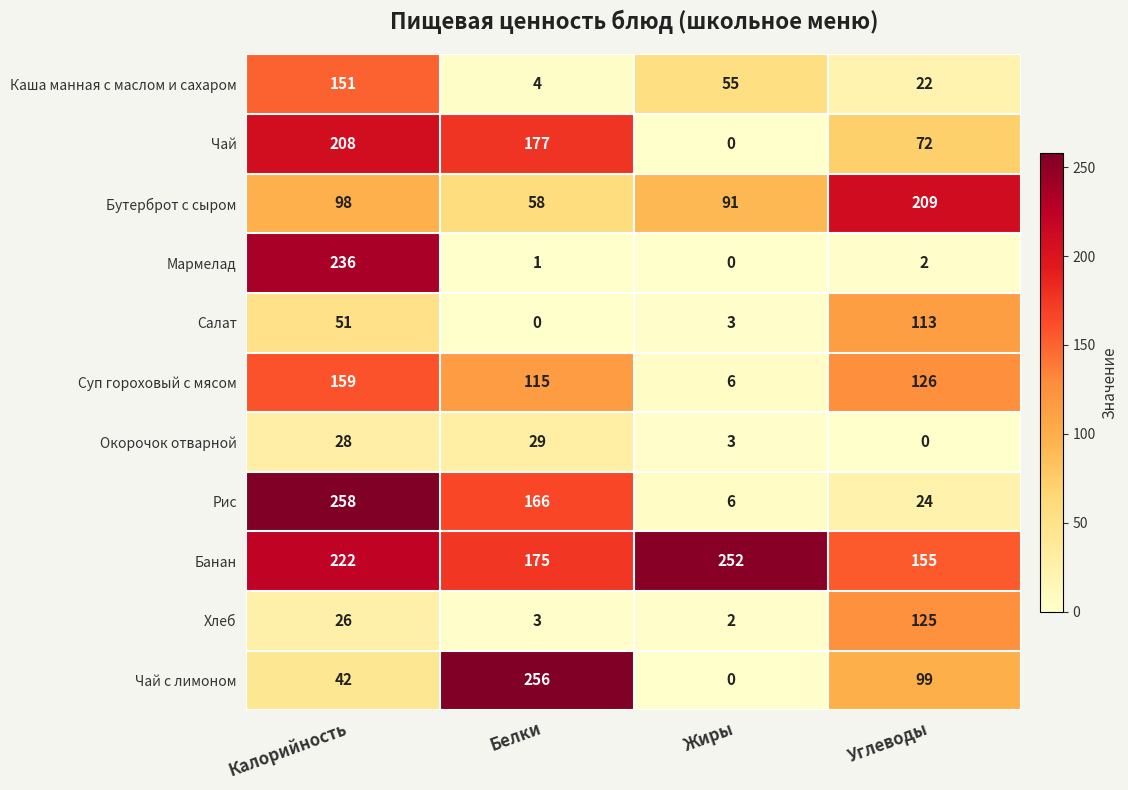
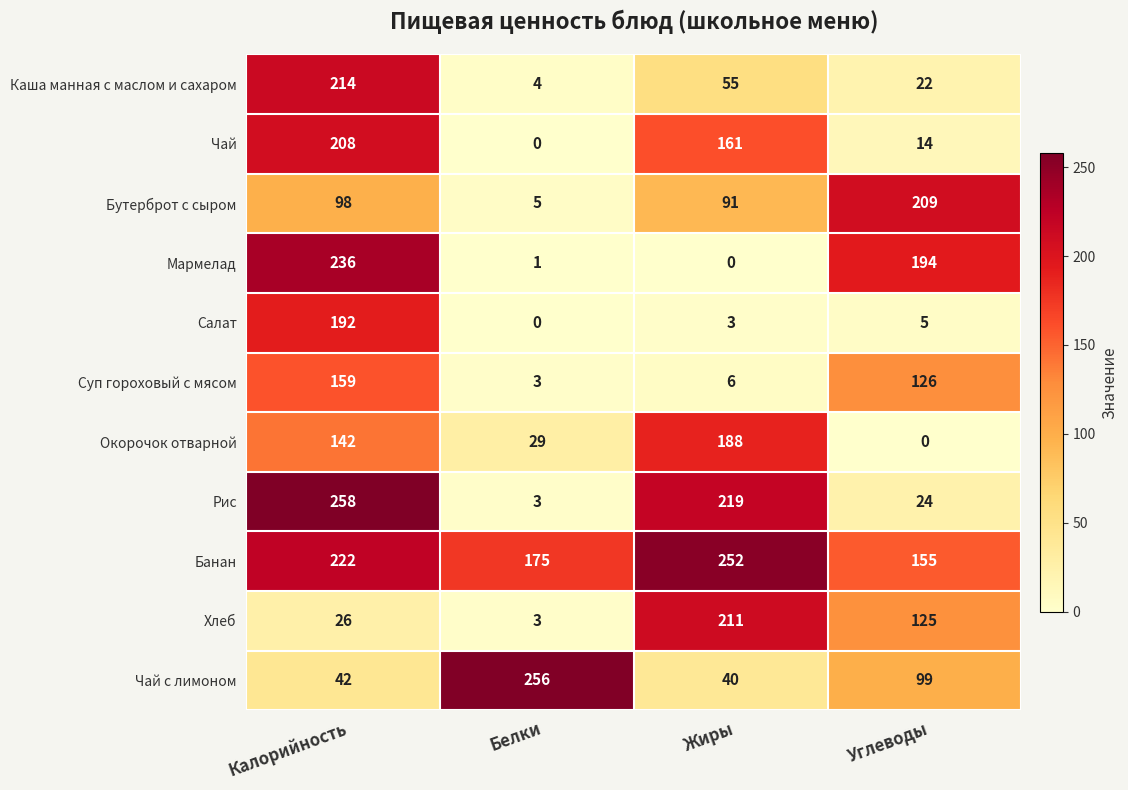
Каша манная с маслом и сахаром, Калорийность: 151 -> 214
Чай, Белки: 177 -> 0
Чай, Жиры: 0 -> 161
Чай, Углеводы: 72 -> 14
Бутерброт с сыром, Белки: 58 -> 5
Мармелад, Углеводы: 2 -> 194
Салат, Калорийность: 51 -> 192
Салат, Углеводы: 113 -> 5
Суп гороховый с мясом, Белки: 115 -> 3
Окорочок отварной, Калорийность: 28 -> 142
Окорочок отварной, Жиры: 3 -> 188
Рис, Белки: 166 -> 3
Рис, Жиры: 6 -> 219
Хлеб, Жиры: 2 -> 211
Чай с лимоном, Жиры: 0 -> 40
